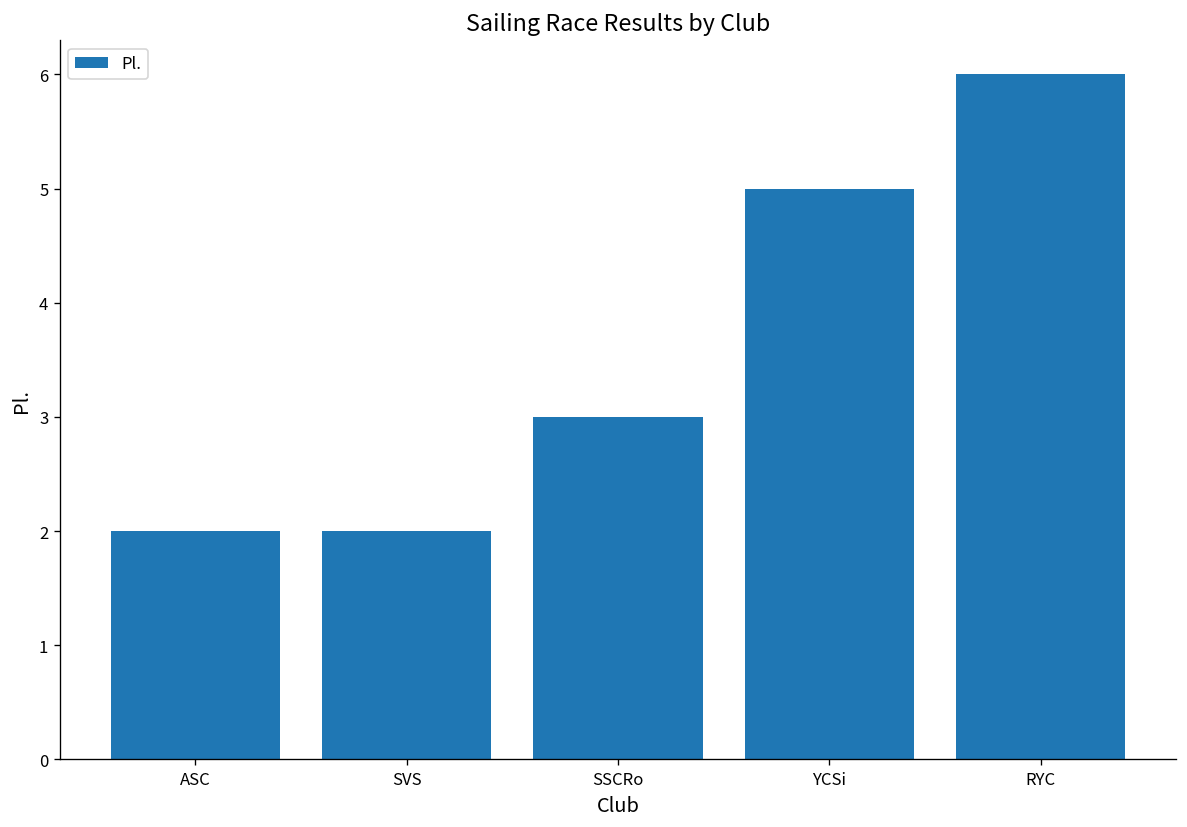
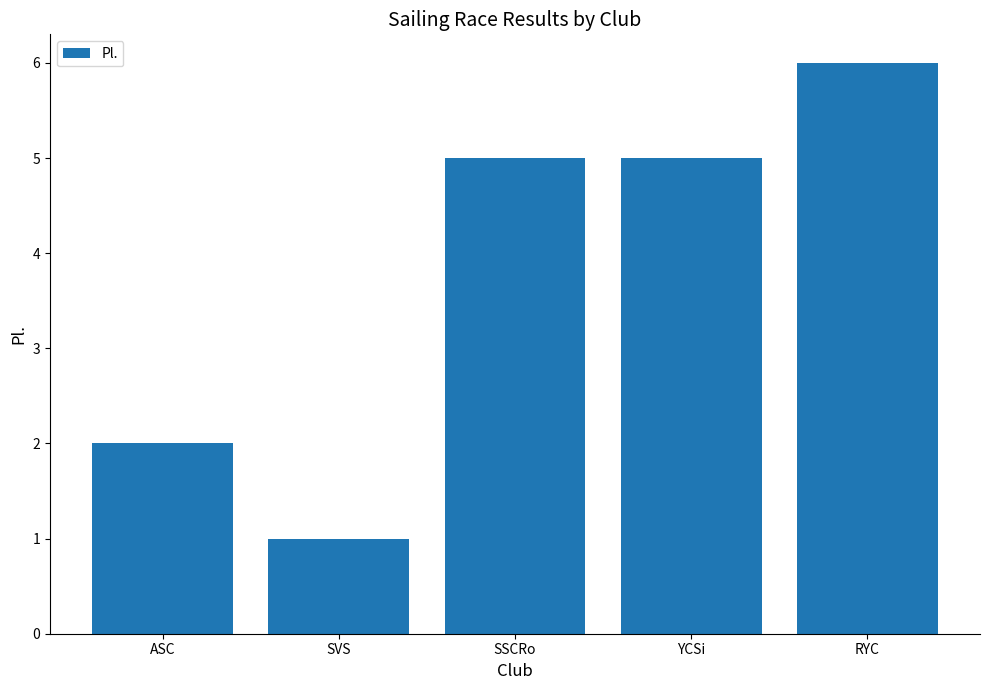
SVS: 2 -> 1
SSCRo: 3 -> 5
